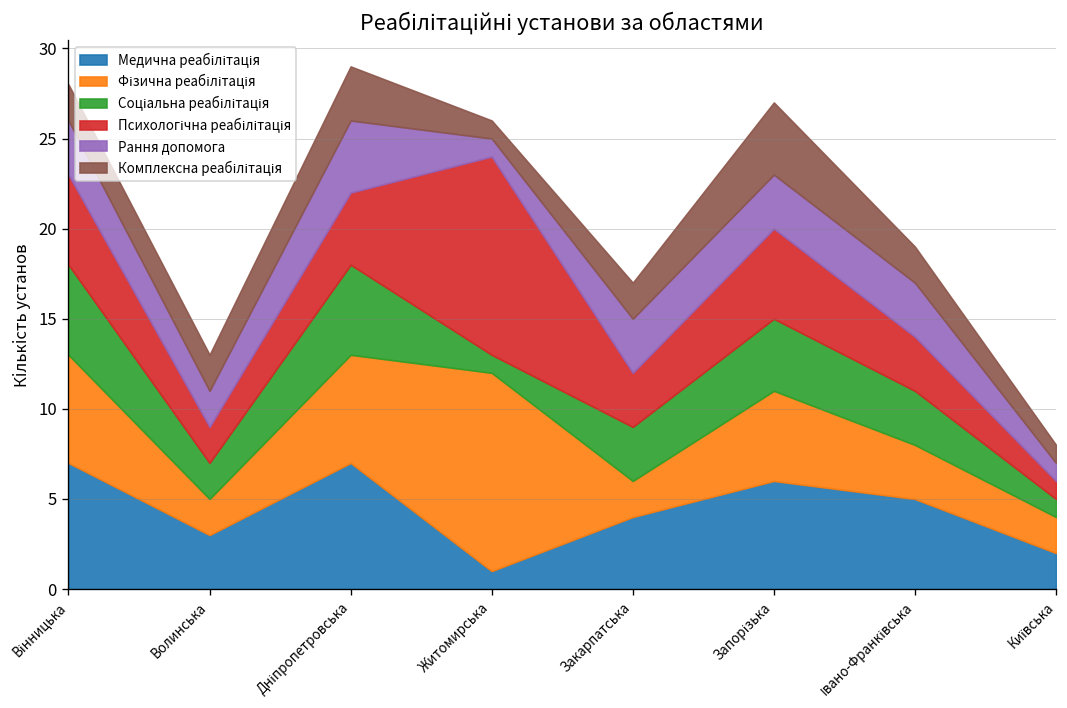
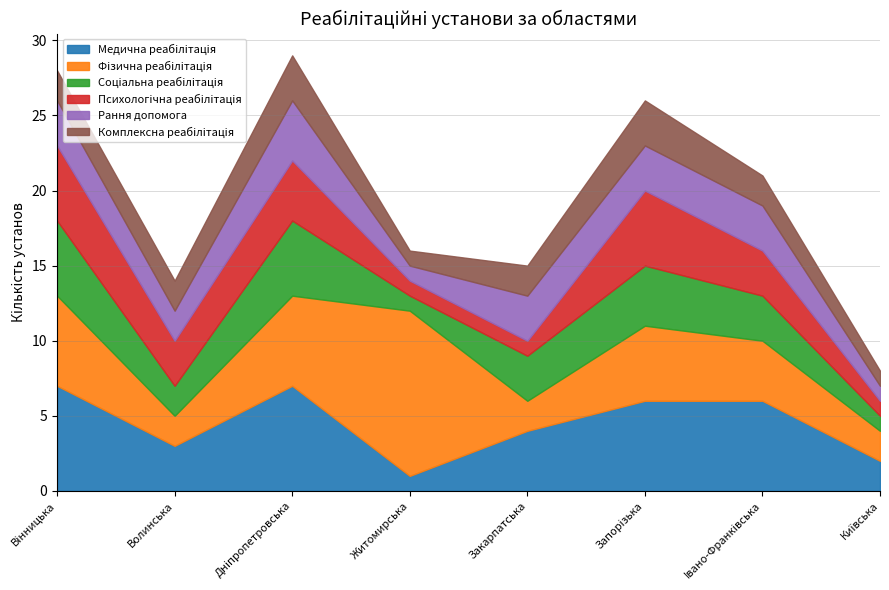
Психологічна реабілітація, Волинська: 2 -> 3
Психологічна реабілітація, Житомирська: 11 -> 1
Психологічна реабілітація, Закарпатська: 3 -> 1
Комплексна реабілітація, Запорізька: 4 -> 3
Медична реабілітація, Івано-Франківська: 5 -> 6
Фізична реабілітація, Івано-Франківська: 3 -> 4
